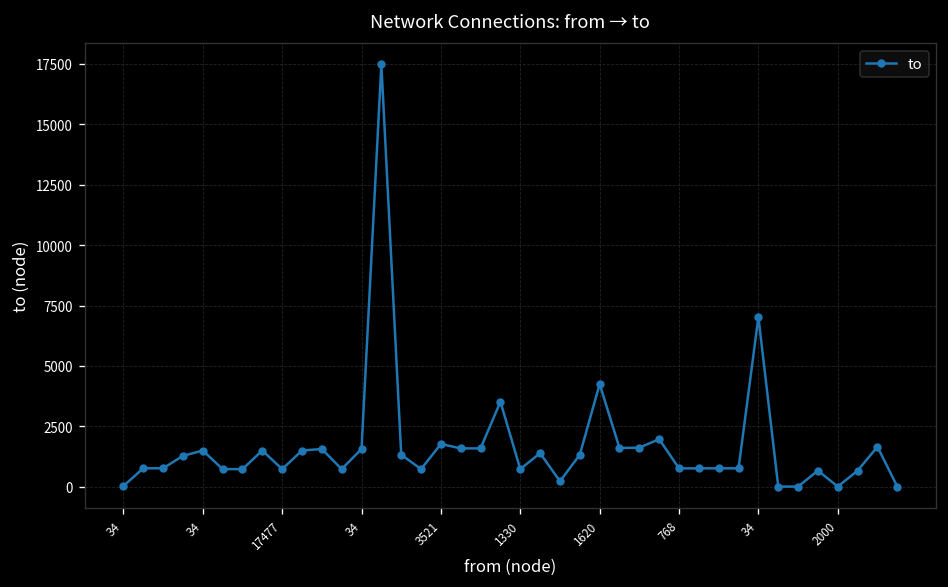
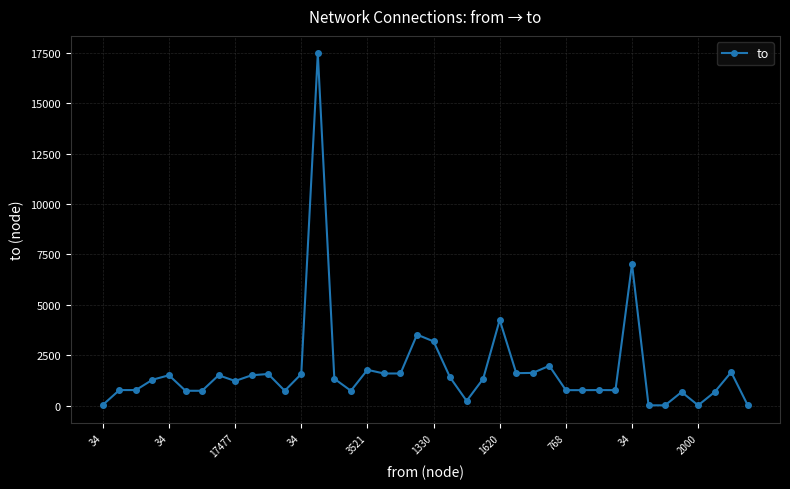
17477: 700 -> 1200
1330: 700 -> 3200
